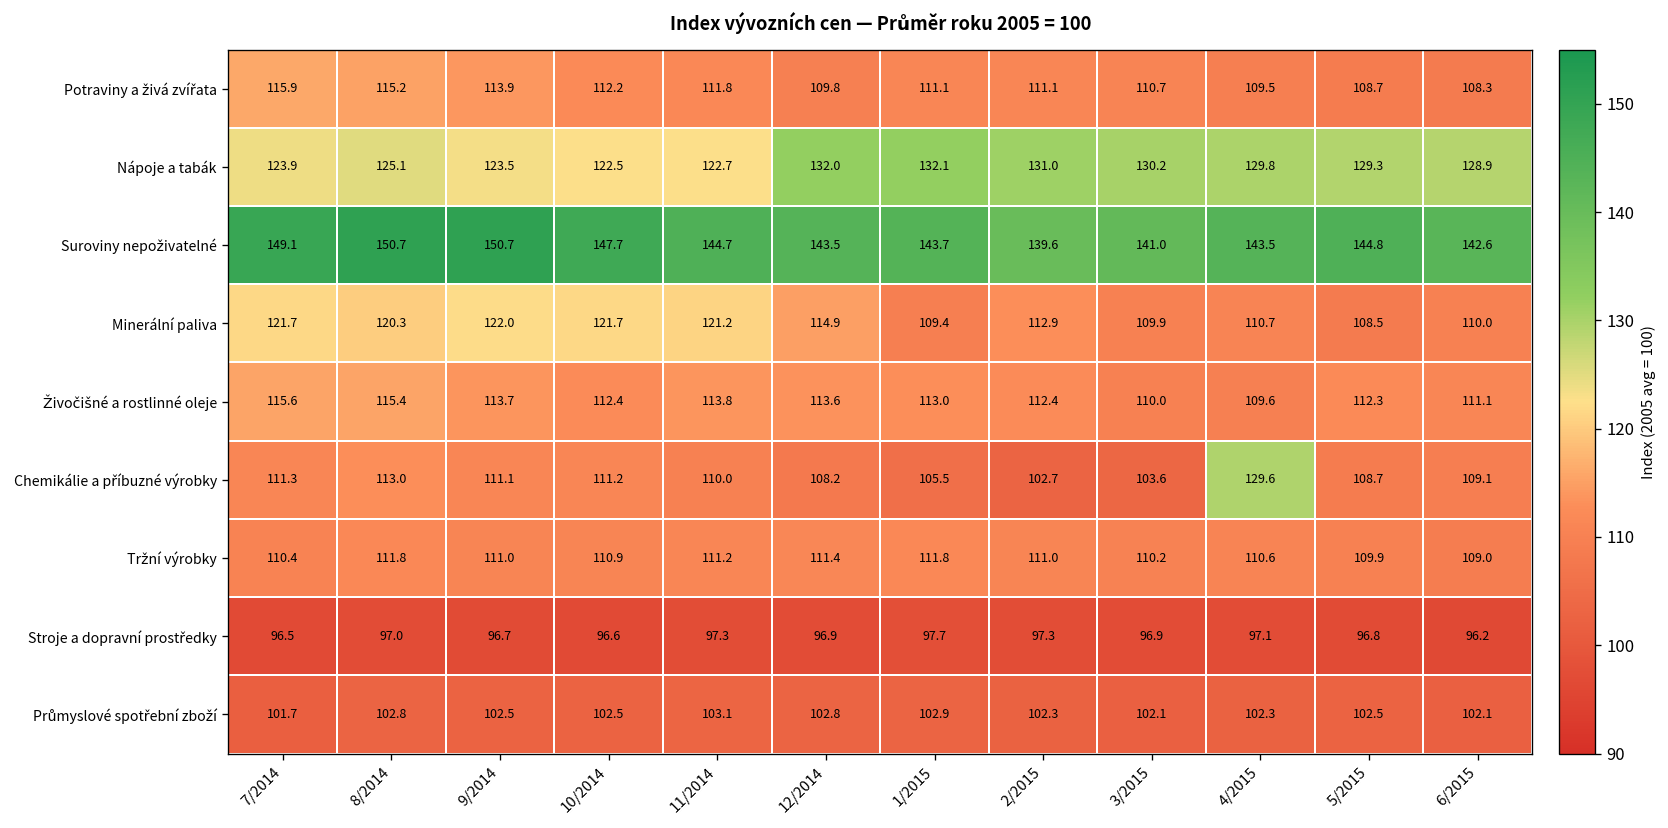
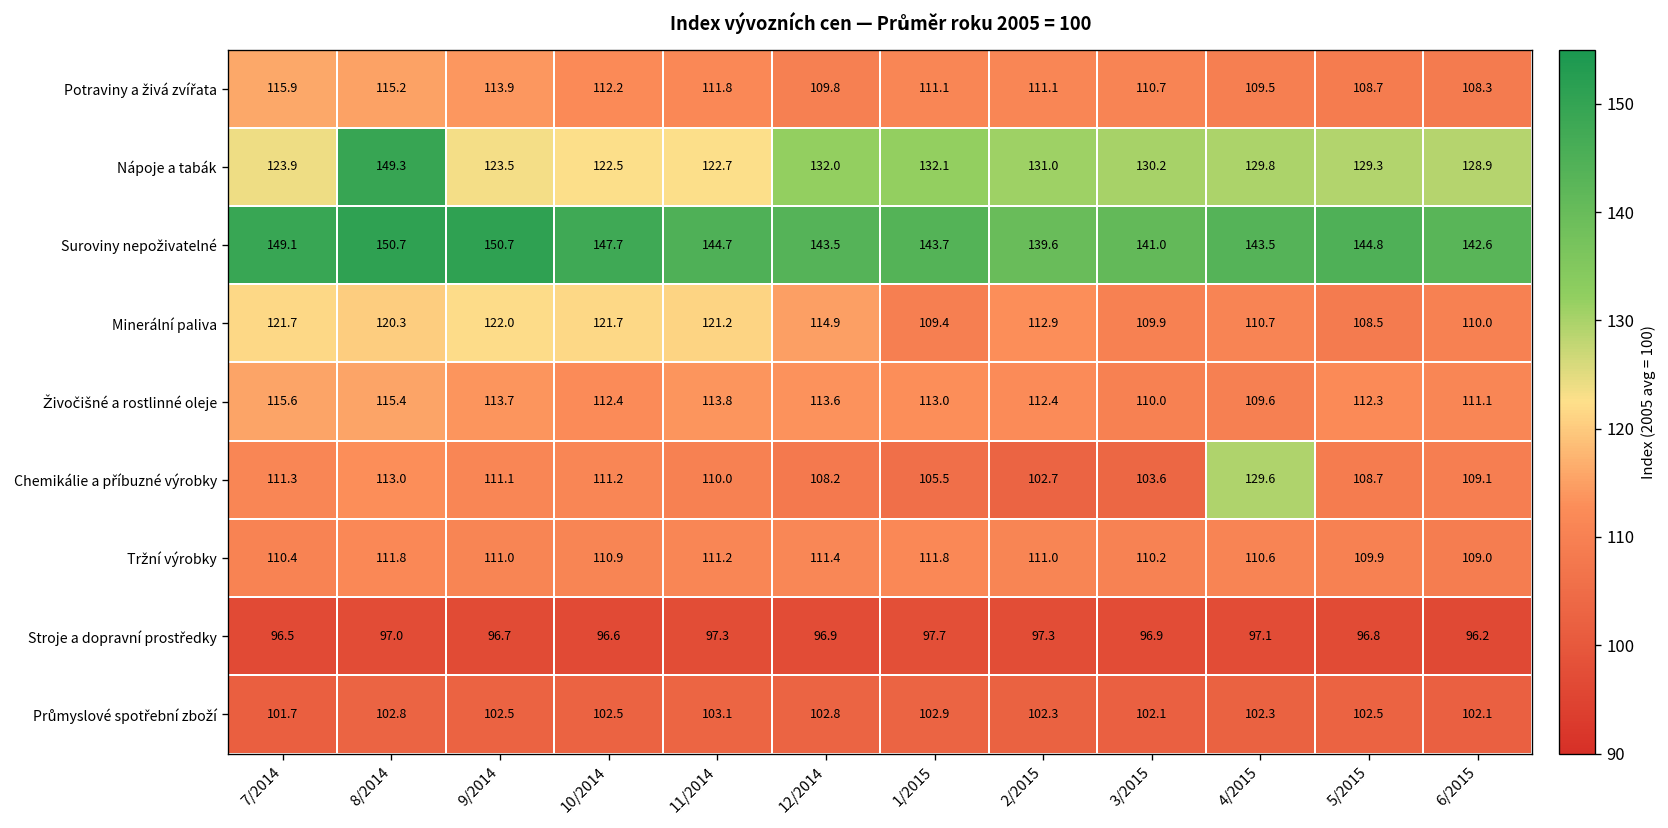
Nápoje a tabák, 8/2014: 125.1 -> 149.3
